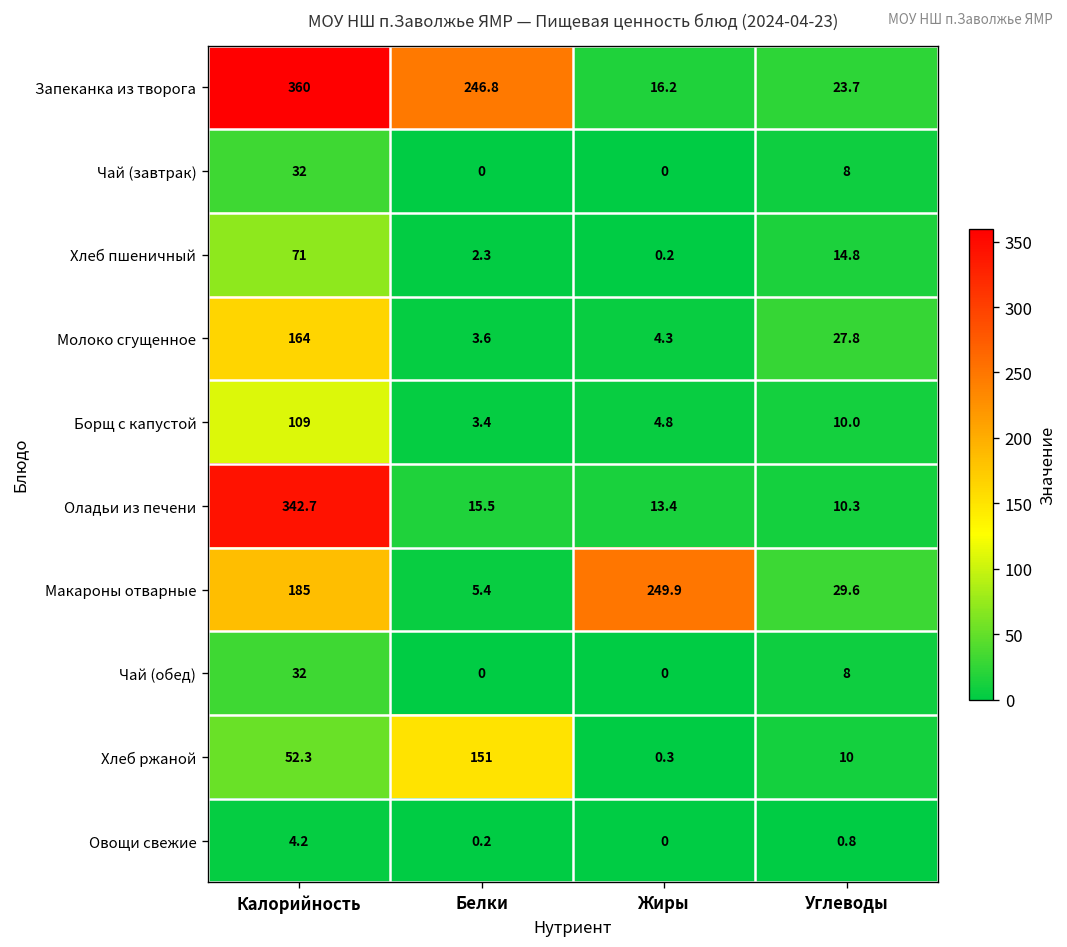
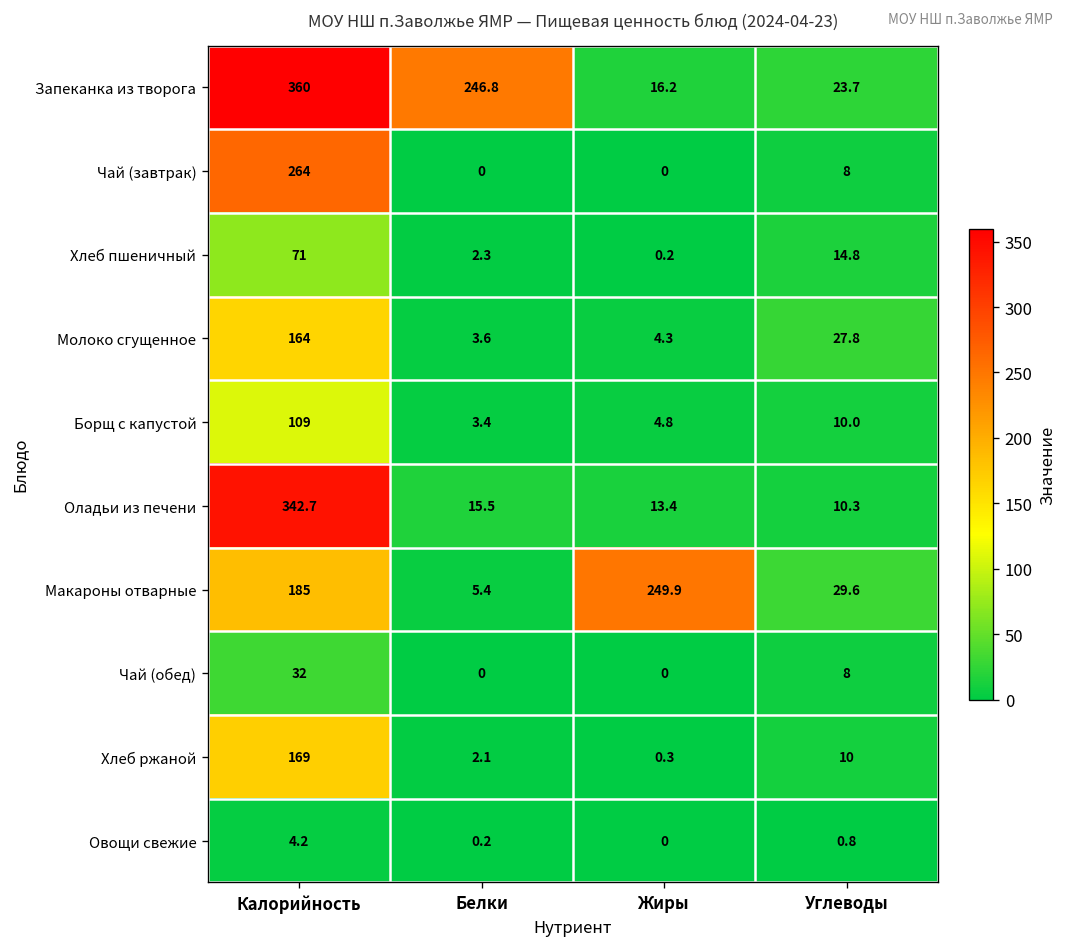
Чай (завтрак), Калорийность: 32 -> 264
Хлеб ржаной, Калорийность: 52.3 -> 169
Хлеб ржаной, Белки: 151 -> 2.1
